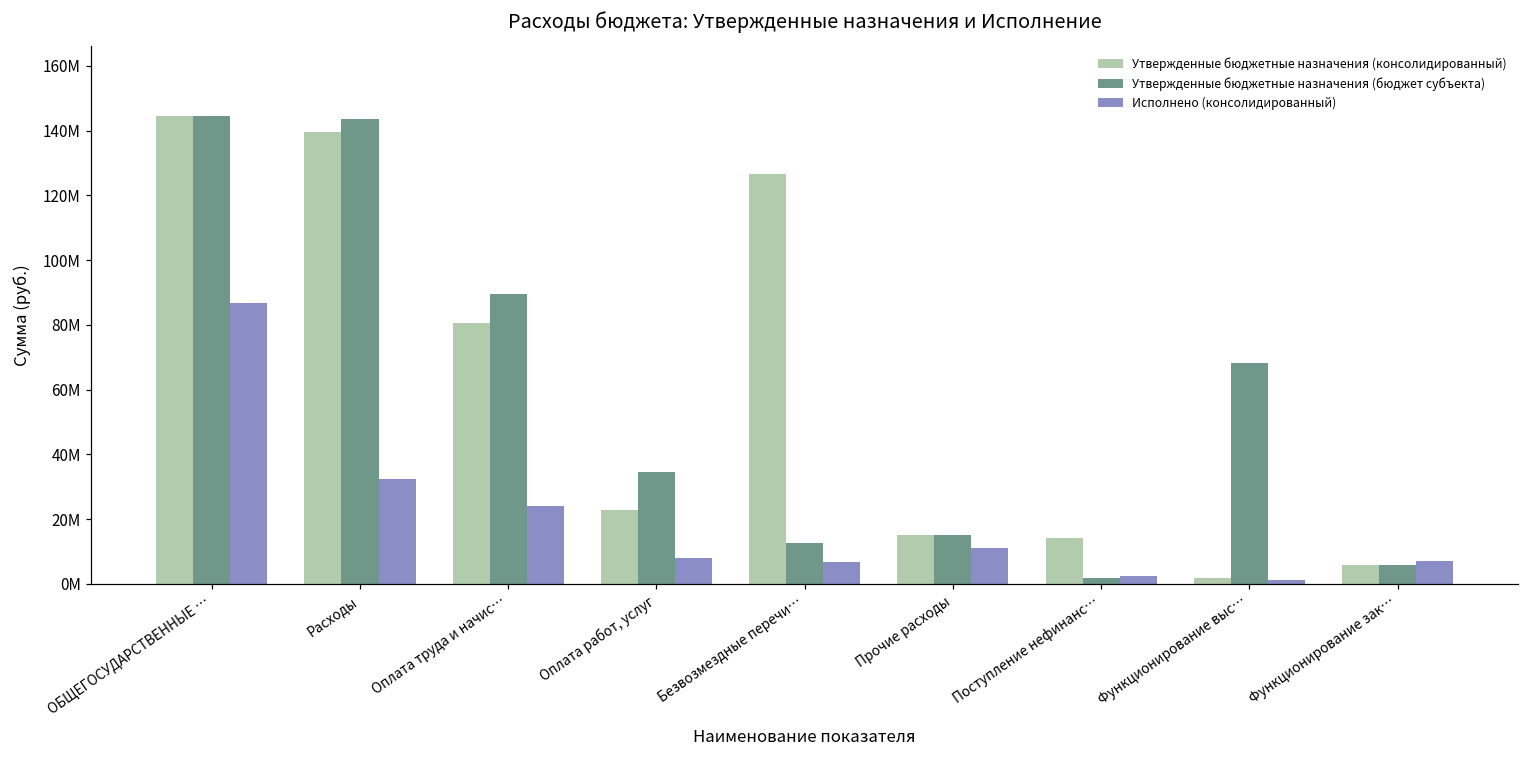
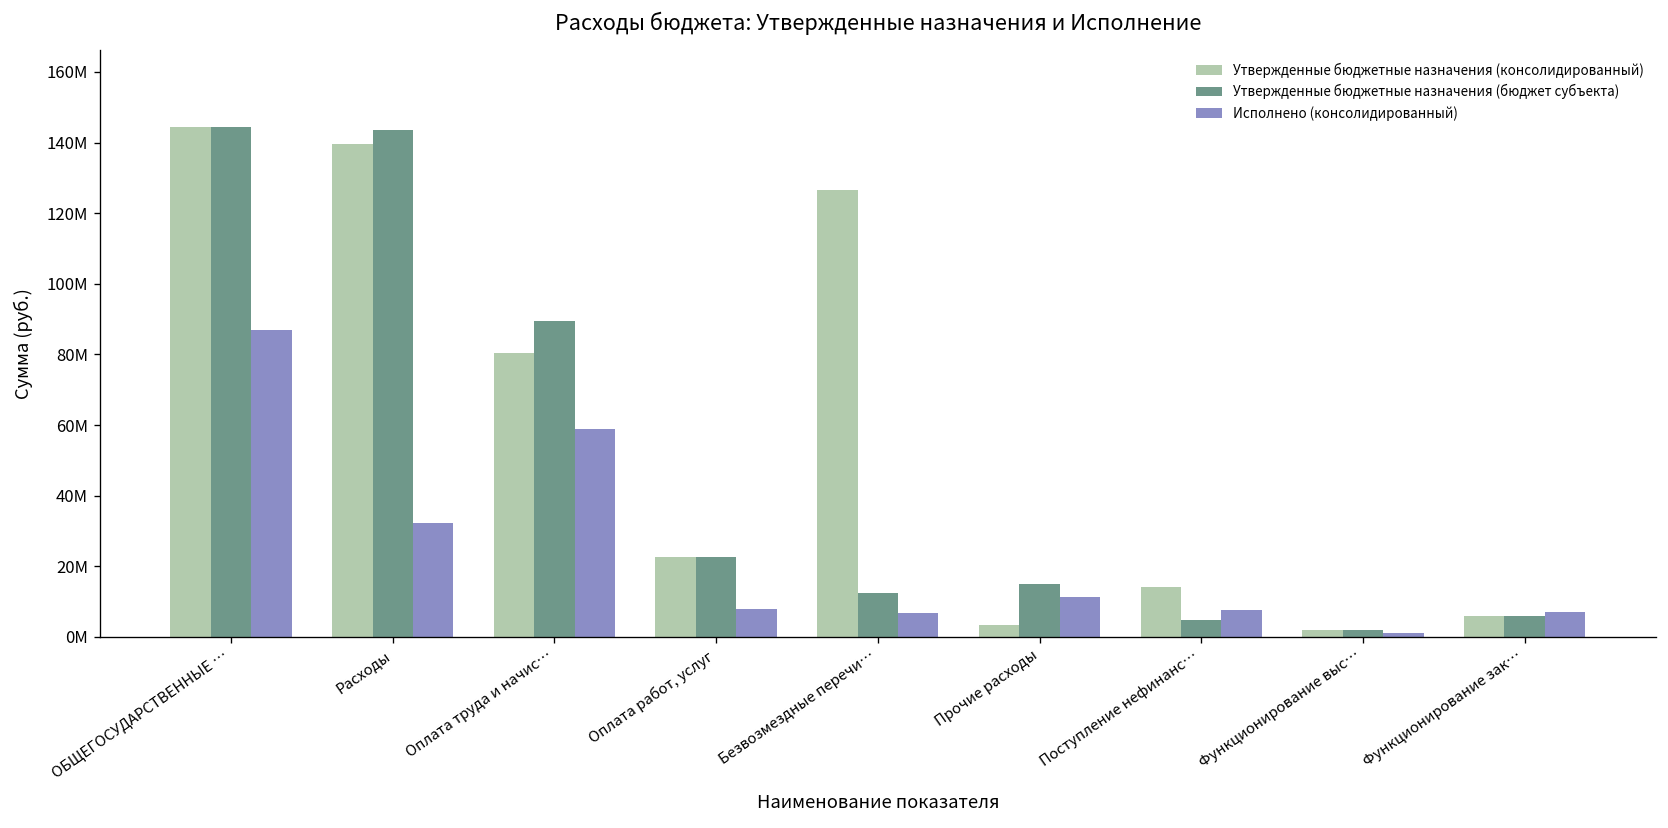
Исполнено (консолидированный), Оплата труда и начис…: 24000000 -> 59000000
Утвержденные бюджетные назначения (бюджет субъекта), Оплата работ, услуг: 34000000 -> 23000000
Утвержденные бюджетные назначения (консолидированный), Прочие расходы: 15000000 -> 3000000
Утвержденные бюджетные назначения (бюджет субъекта), Поступление нефинанс…: 2000000 -> 5000000
Исполнено (консолидированный), Поступление нефинанс…: 2000000 -> 8000000
Утвержденные бюджетные назначения (бюджет субъекта), Функционирование выс…: 68000000 -> 2000000
